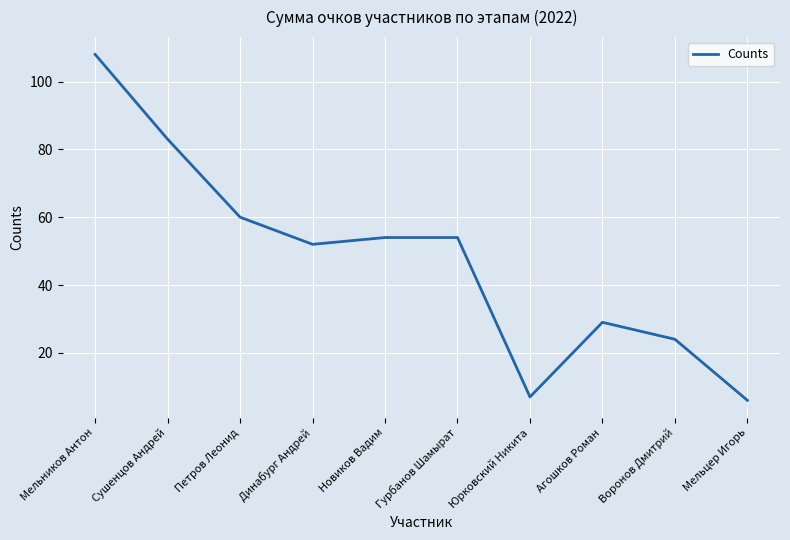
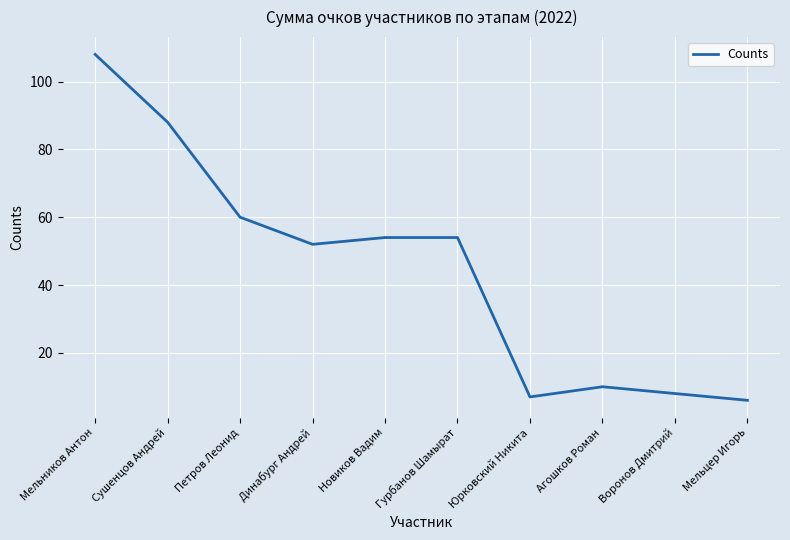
Сушенцов Андрей: 83 -> 88
Агошков Роман: 29 -> 10
Воронов Дмитрий: 24 -> 8
